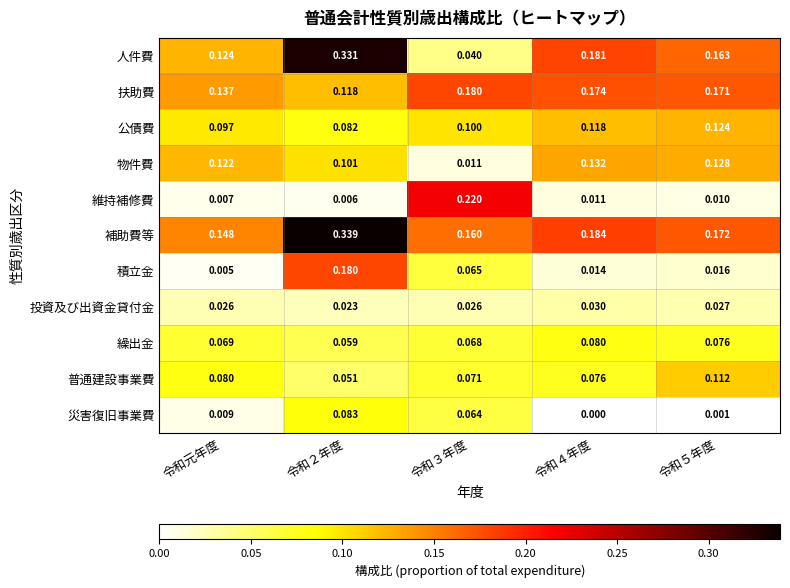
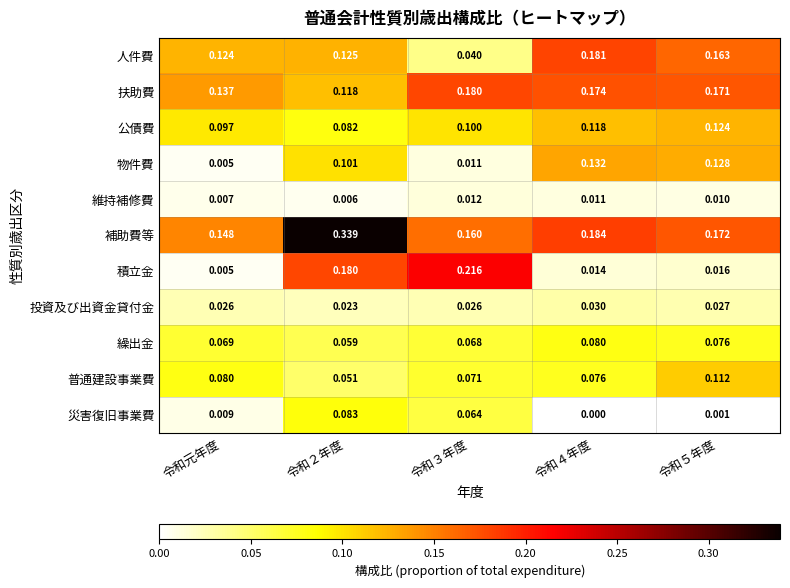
人件費, 令和２年度: 0.331 -> 0.125
物件費, 令和元年度: 0.122 -> 0.005
維持補修費, 令和３年度: 0.220 -> 0.012
積立金, 令和３年度: 0.065 -> 0.216
